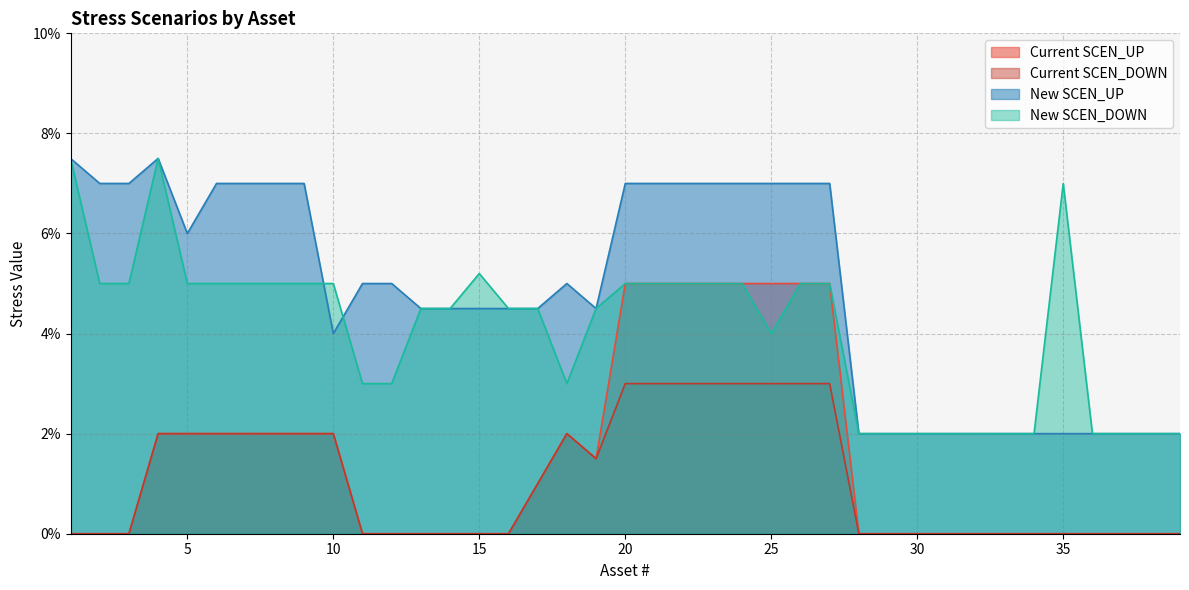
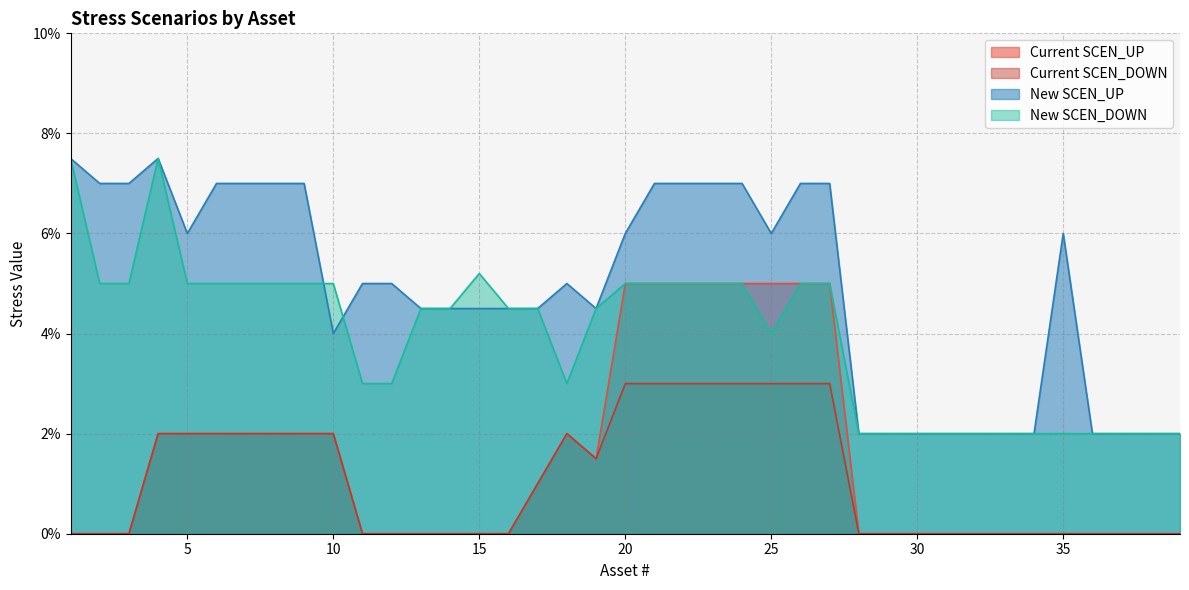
New SCEN_UP, 20: 7.0% -> 6.0%
New SCEN_UP, 25: 7.0% -> 6.0%
New SCEN_UP, 35: 2.0% -> 6.0%
New SCEN_DOWN, 35: 7.0% -> 2.0%
